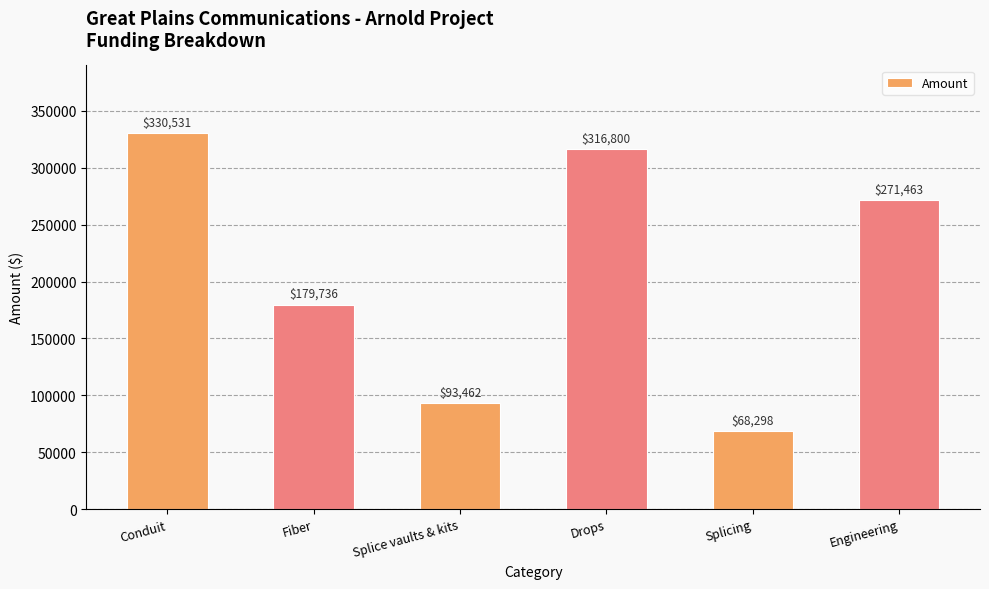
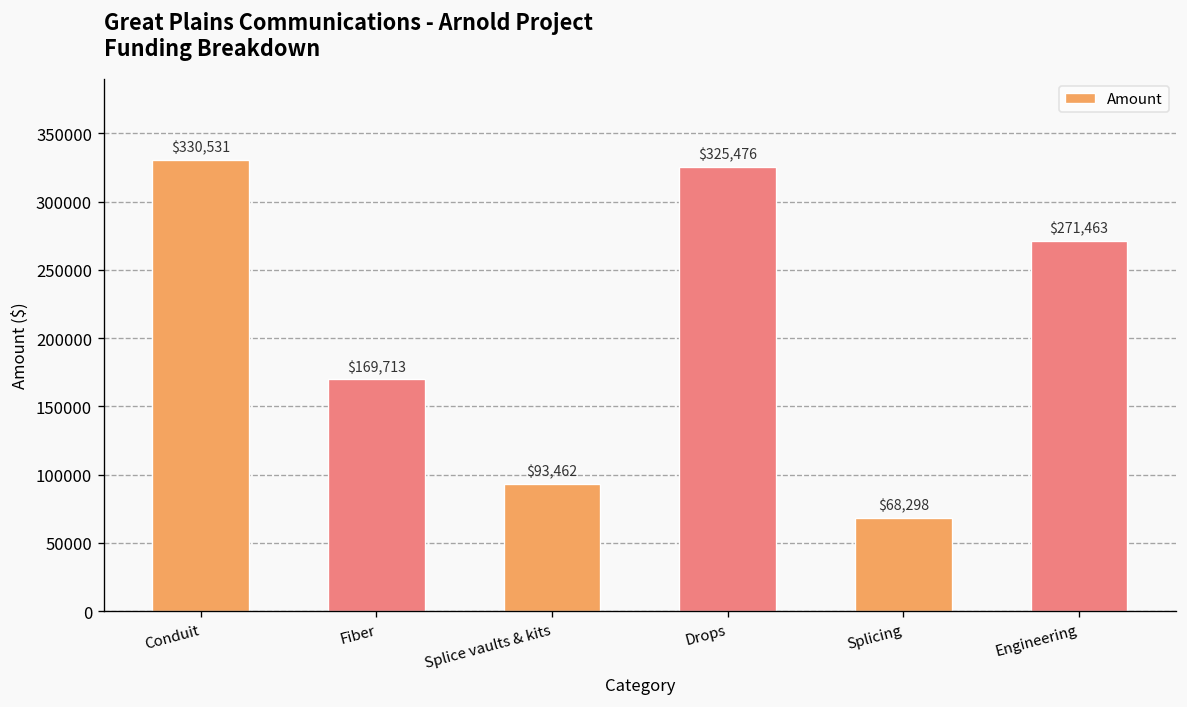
Fiber: $179,736 -> $169,713
Drops: $316,800 -> $325,476
